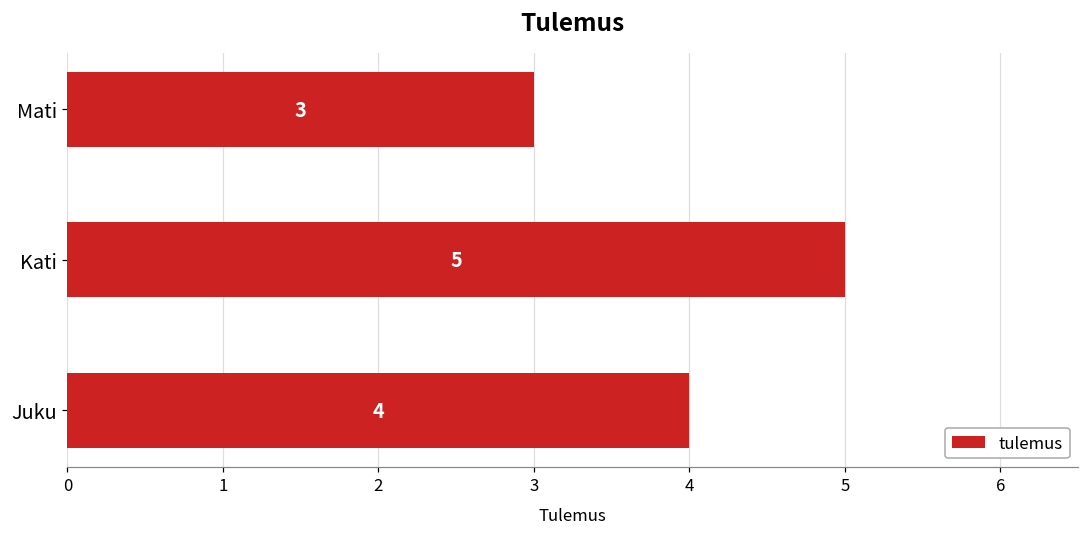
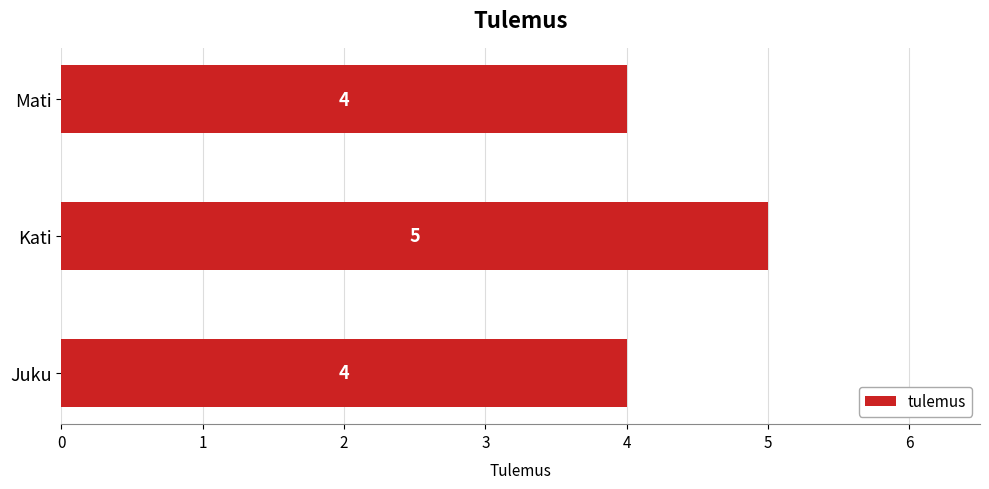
Mati: 3 -> 4
